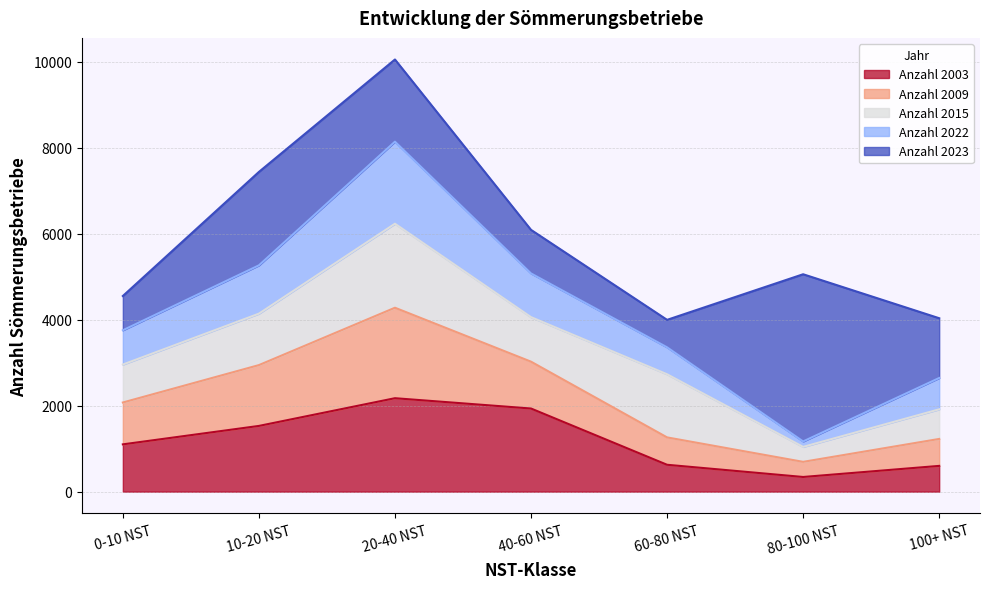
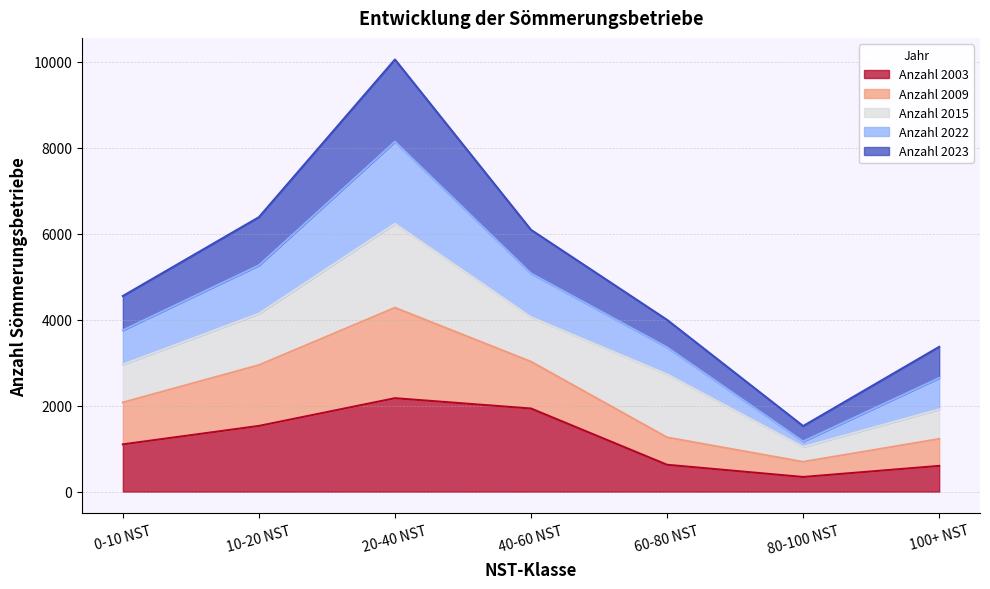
Anzahl 2023, 10-20 NST: 2200 -> 1100
Anzahl 2023, 80-100 NST: 3900 -> 400
Anzahl 2023, 100+ NST: 1400 -> 700
